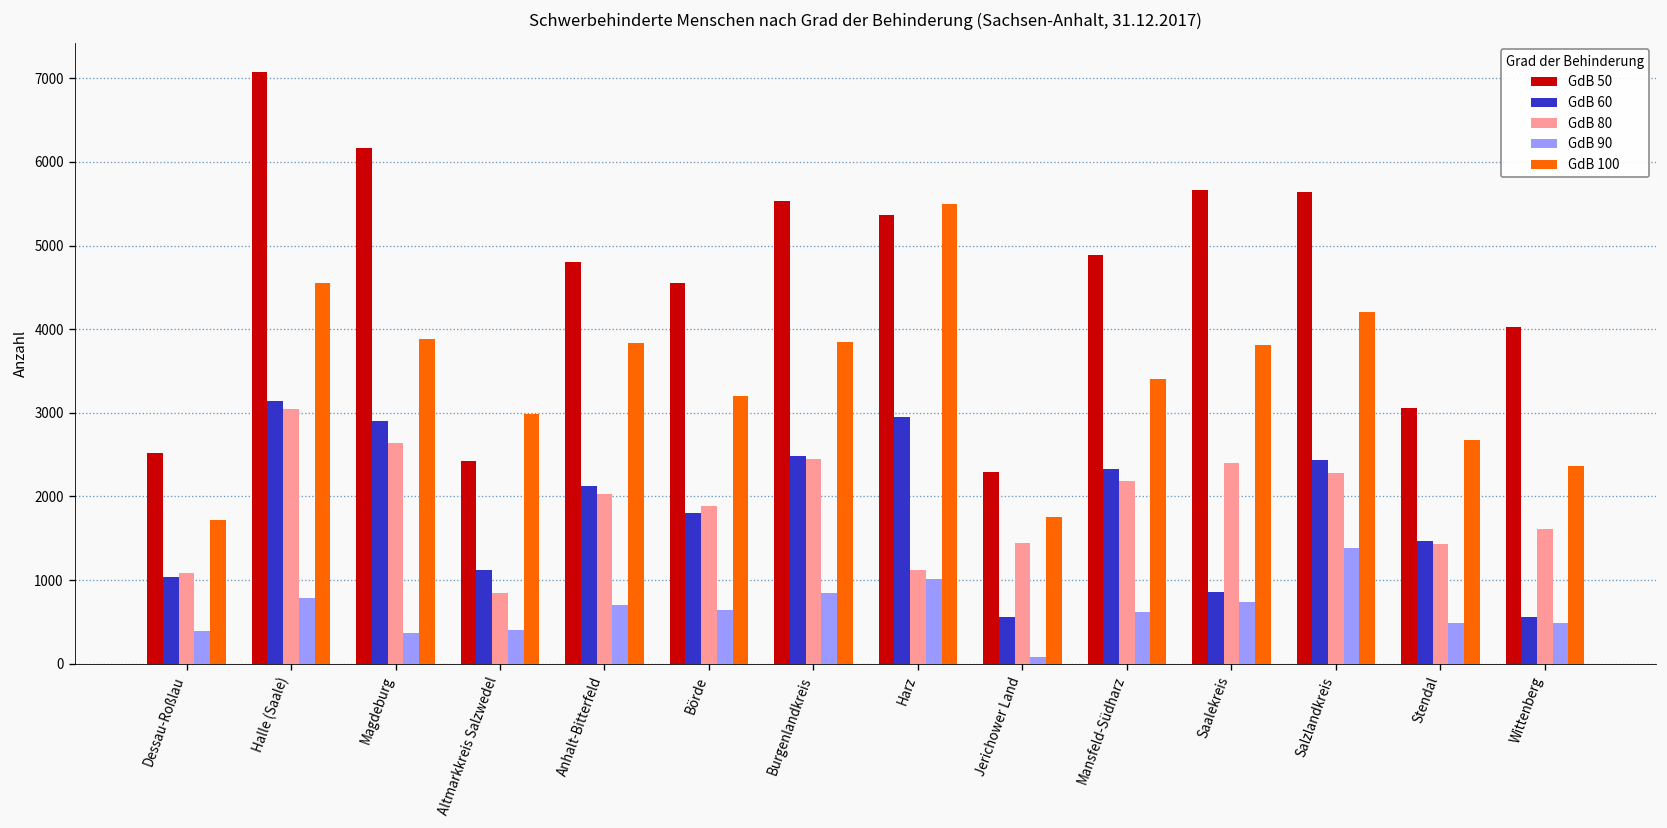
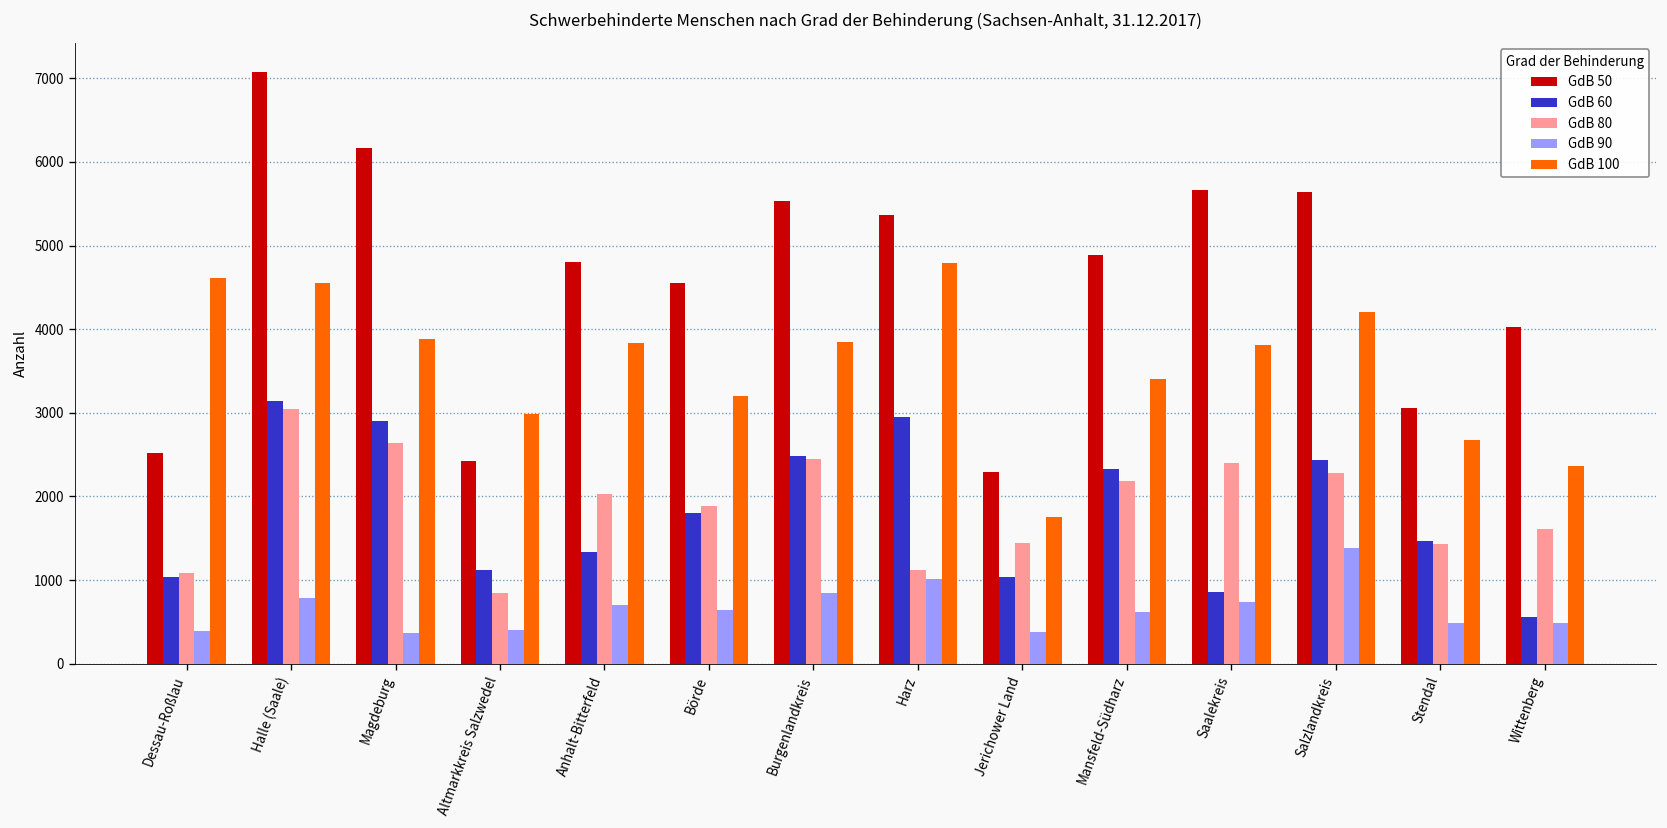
GdB 100, Dessau-Roßlau: 1700 -> 4600
GdB 60, Anhalt-Bitterfeld: 2100 -> 1300
GdB 100, Harz: 5500 -> 4800
GdB 60, Jerichower Land: 600 -> 1000
GdB 90, Jerichower Land: 100 -> 400
